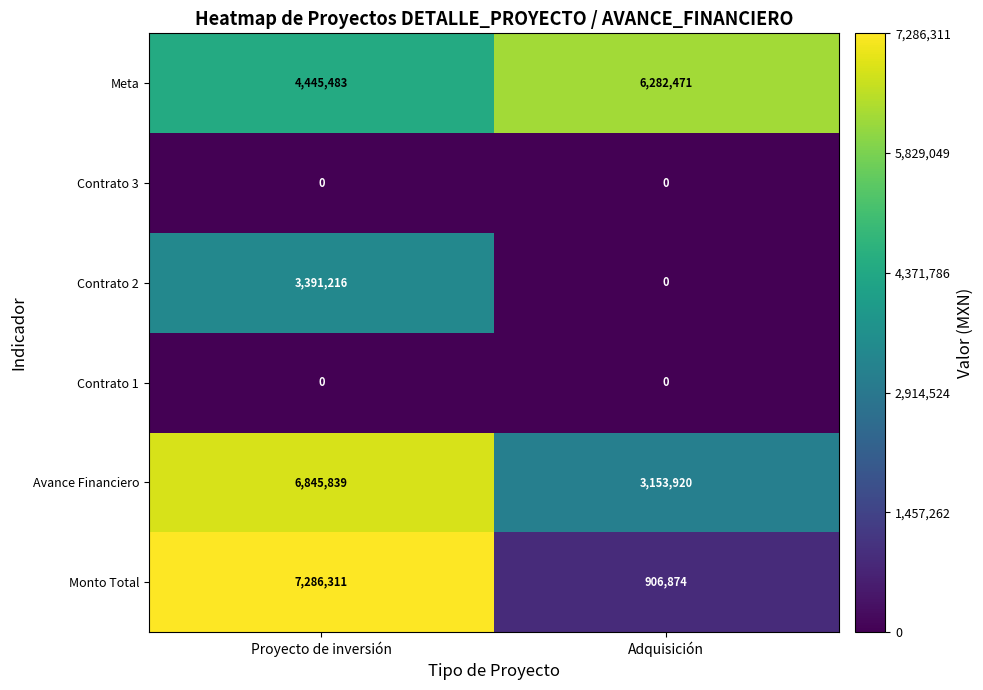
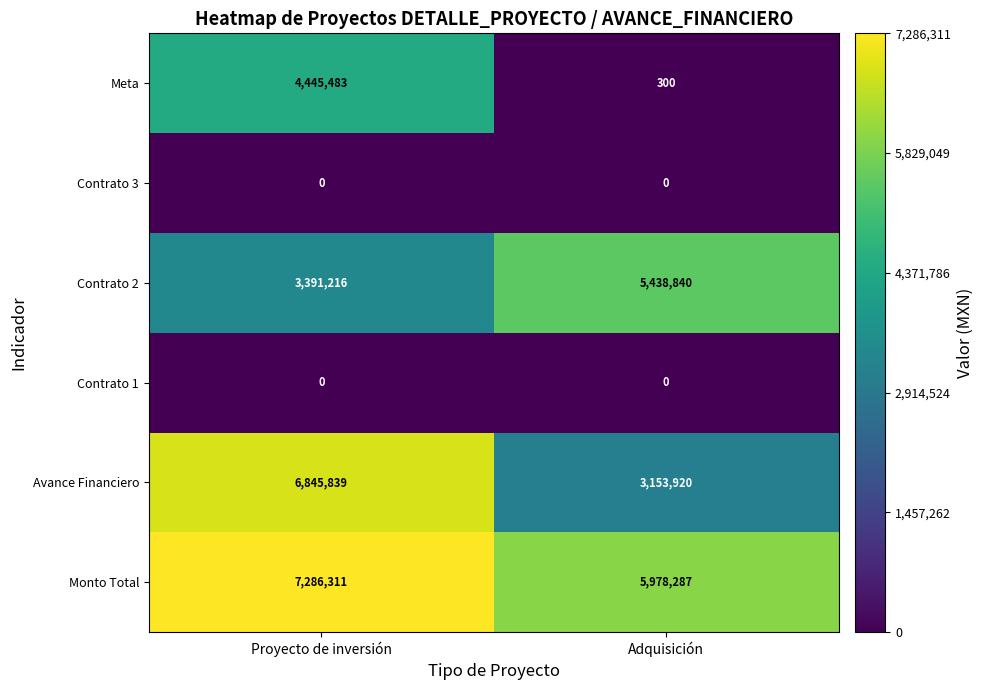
Meta, Adquisición: 6,282,471 -> 300
Contrato 2, Adquisición: 0 -> 5,438,840
Monto Total, Adquisición: 906,874 -> 5,978,287
